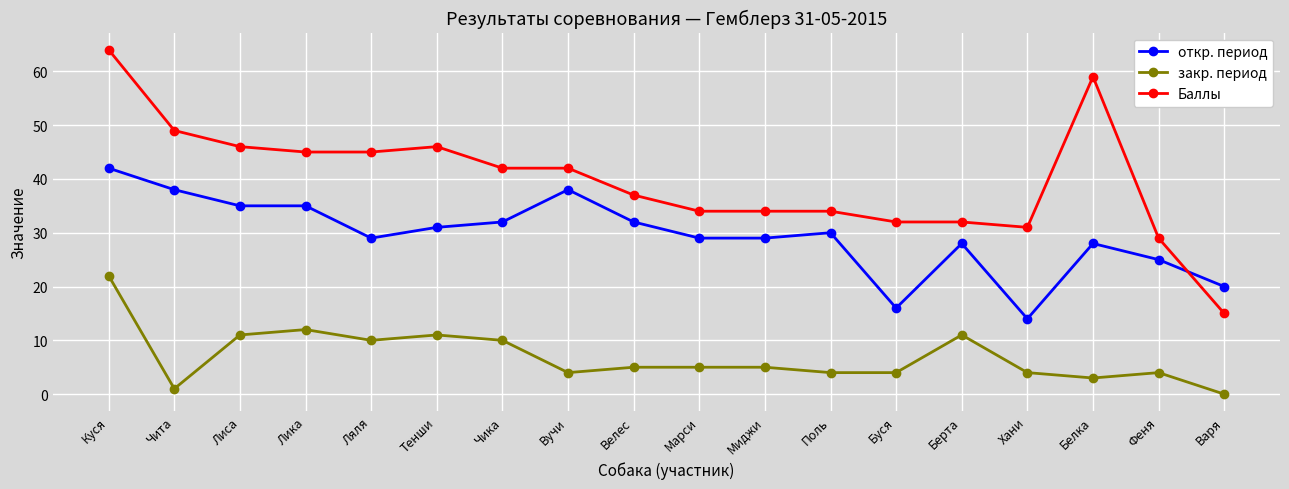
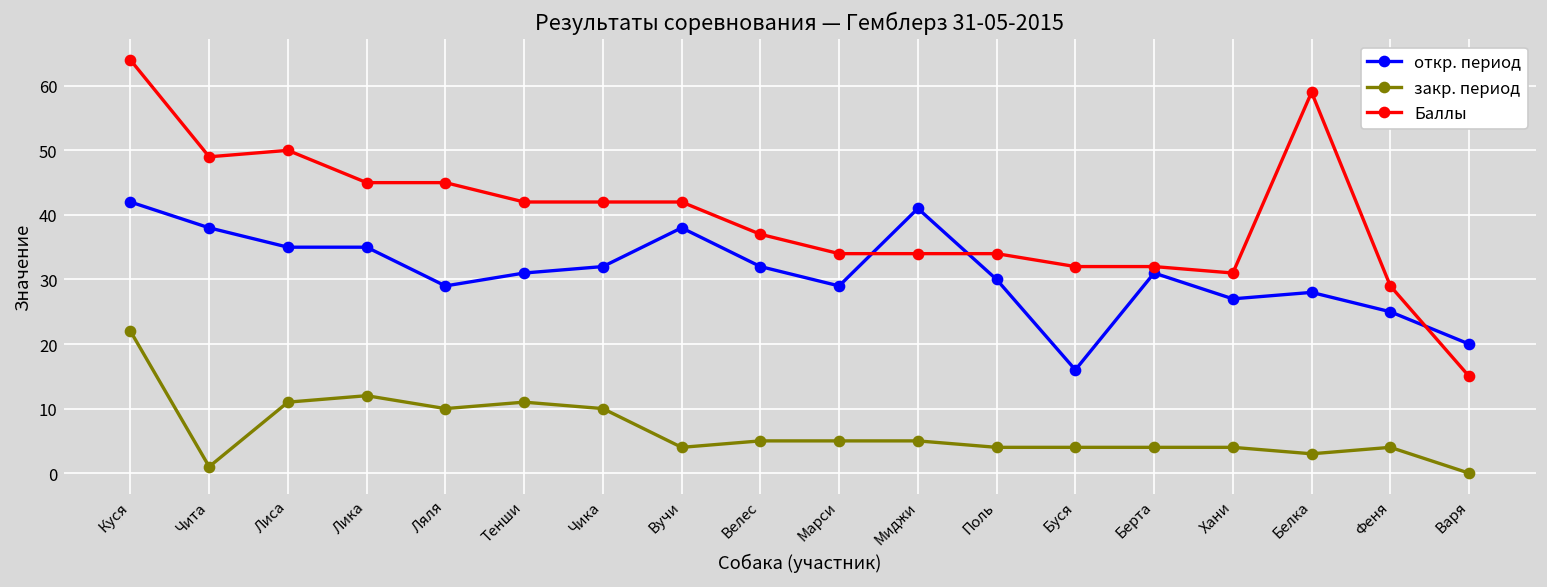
Баллы, Лиса: 46 -> 50
Баллы, Тенши: 46 -> 42
откр. период, Миджи: 29 -> 41
откр. период, Берта: 28 -> 31
закр. период, Берта: 11 -> 4
откр. период, Хани: 14 -> 27
